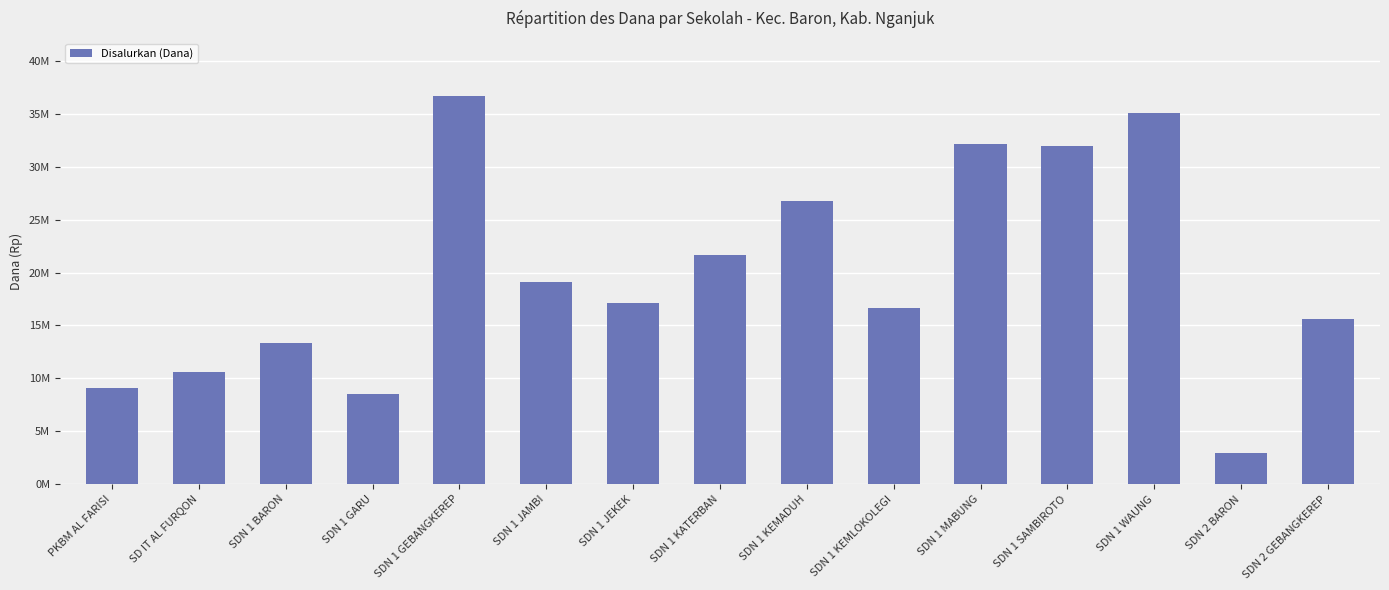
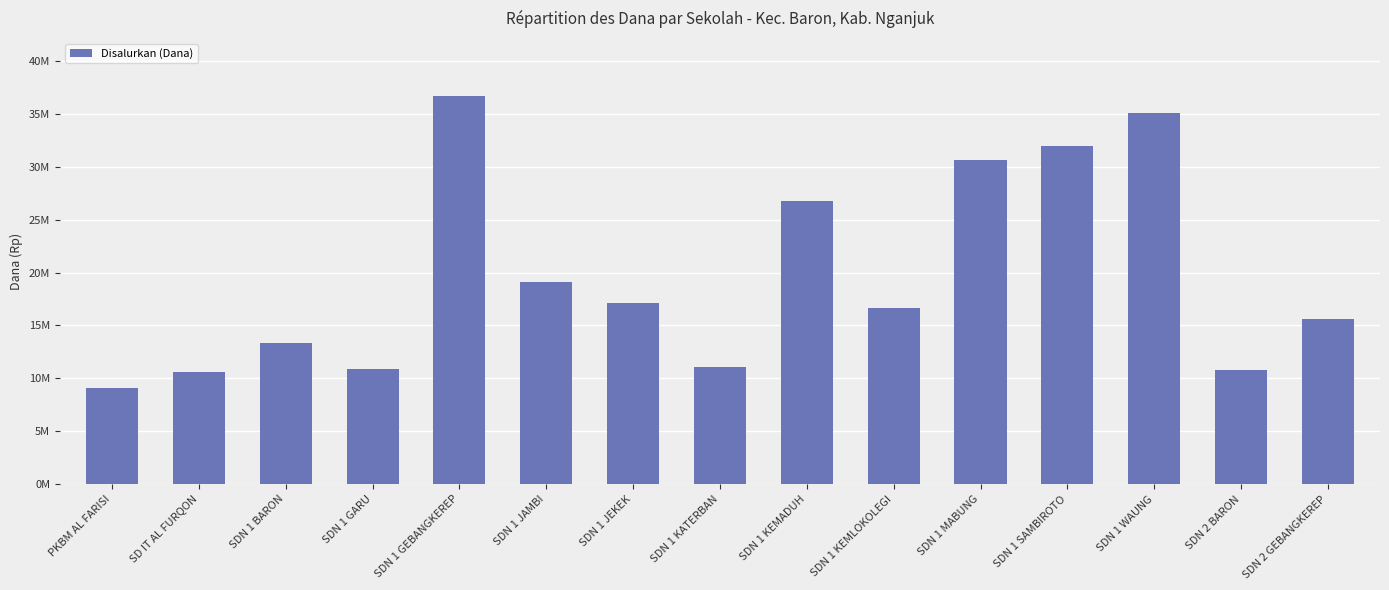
SDN 1 GARU: 8600000 -> 10900000
SDN 1 KATERBAN: 21600000 -> 11000000
SDN 1 MABUNG: 32200000 -> 30700000
SDN 2 BARON: 2900000 -> 10800000
